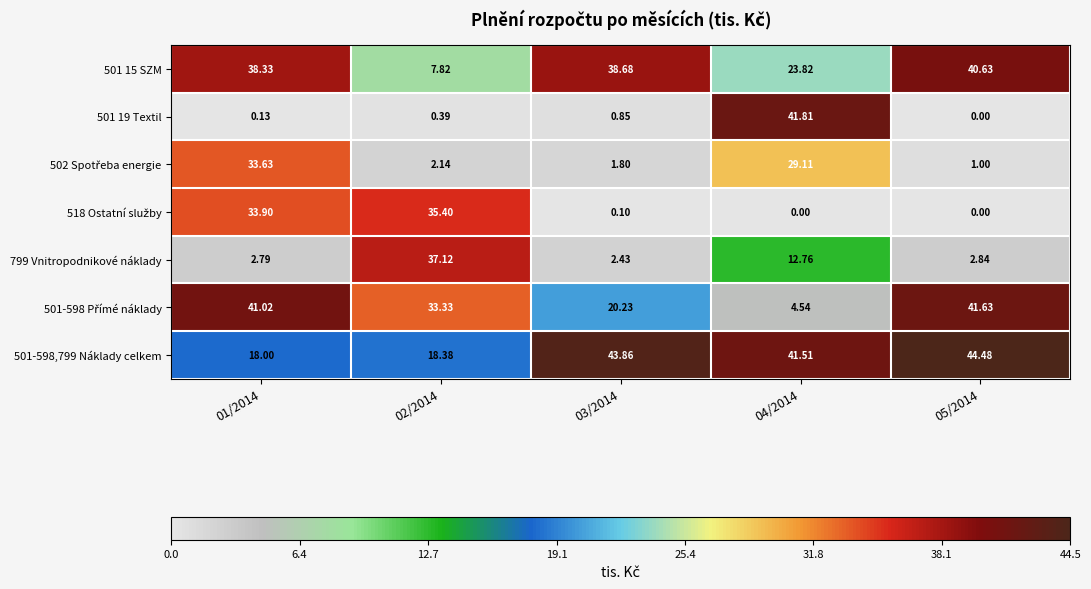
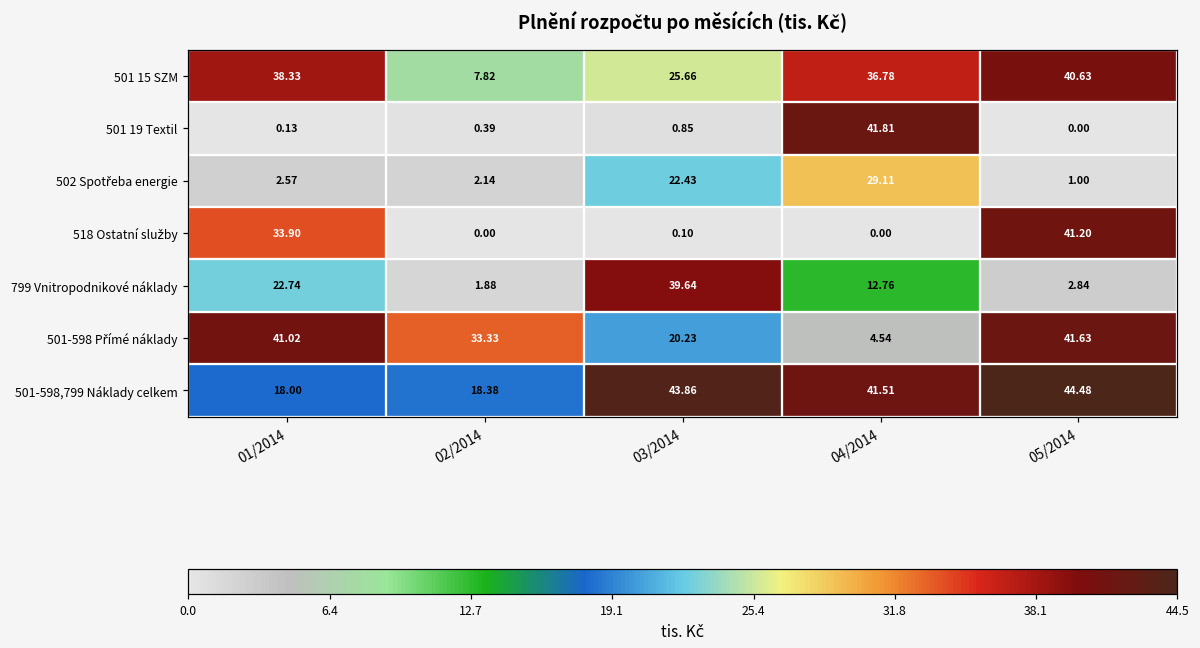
501 15 SZM, 03/2014: 38.68 -> 25.66
501 15 SZM, 04/2014: 23.82 -> 36.78
502 Spotřeba energie, 01/2014: 33.63 -> 2.57
502 Spotřeba energie, 03/2014: 1.80 -> 22.43
518 Ostatní služby, 02/2014: 35.40 -> 0.00
518 Ostatní služby, 05/2014: 0.00 -> 41.20
799 Vnitropodnikové náklady, 01/2014: 2.79 -> 22.74
799 Vnitropodnikové náklady, 02/2014: 37.12 -> 1.88
799 Vnitropodnikové náklady, 03/2014: 2.43 -> 39.64
